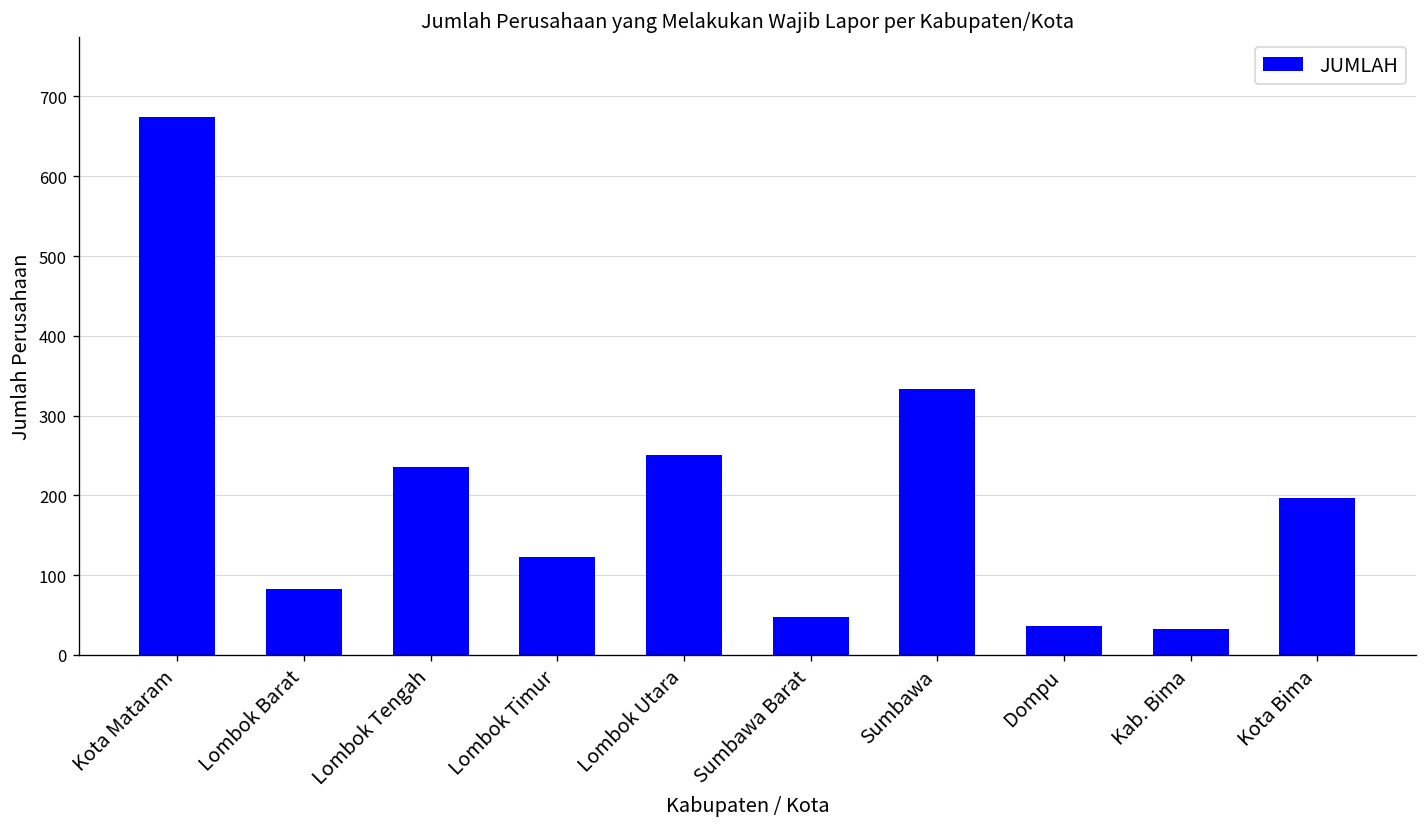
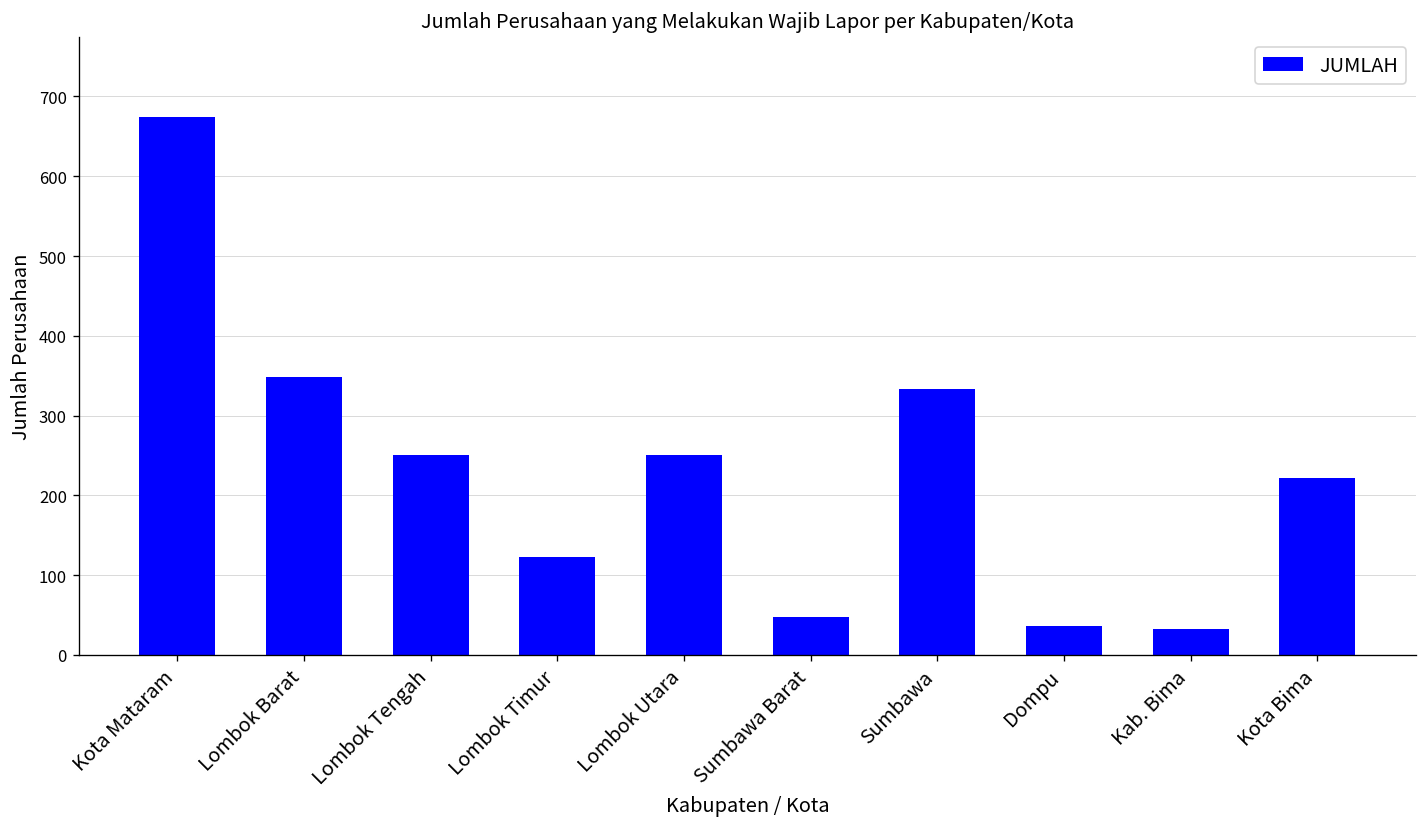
Lombok Barat: 80 -> 350
Lombok Tengah: 240 -> 250
Kota Bima: 200 -> 220
